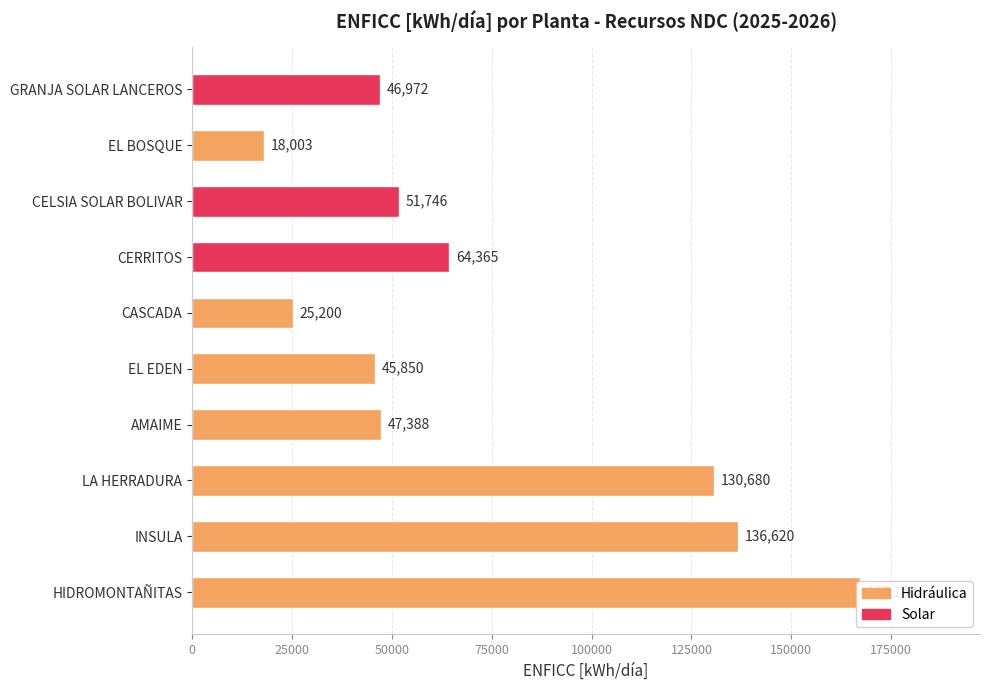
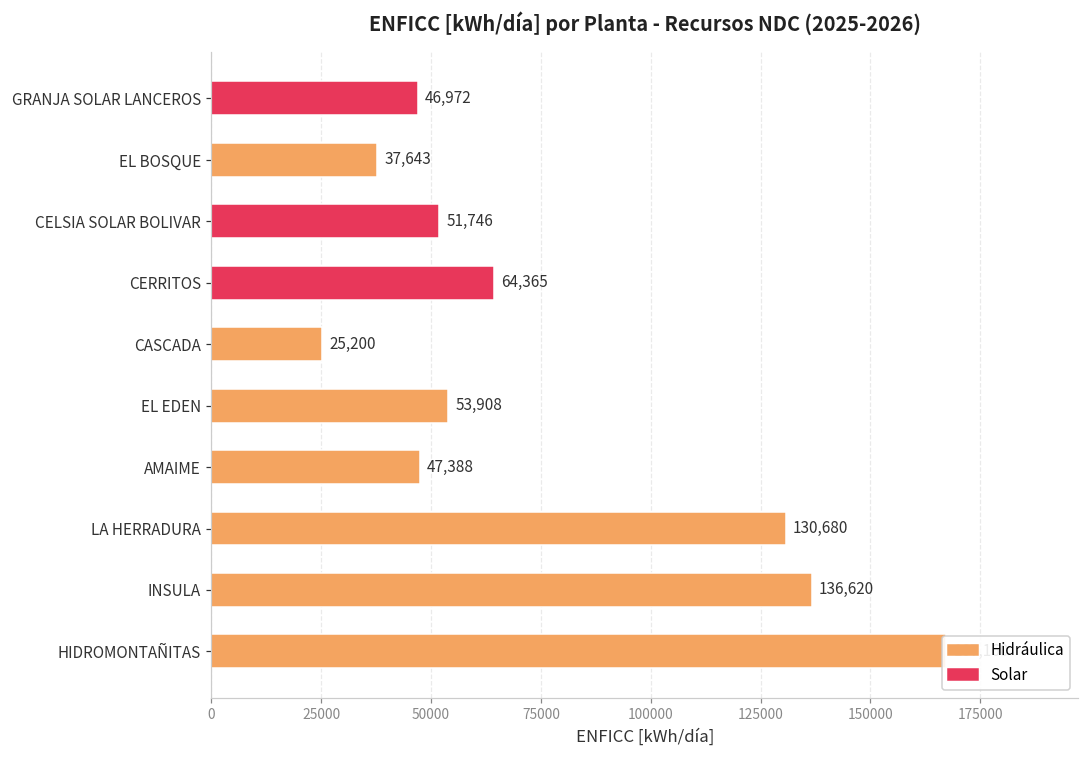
EL BOSQUE: 18,003 -> 37,643
EL EDEN: 45,850 -> 53,908
